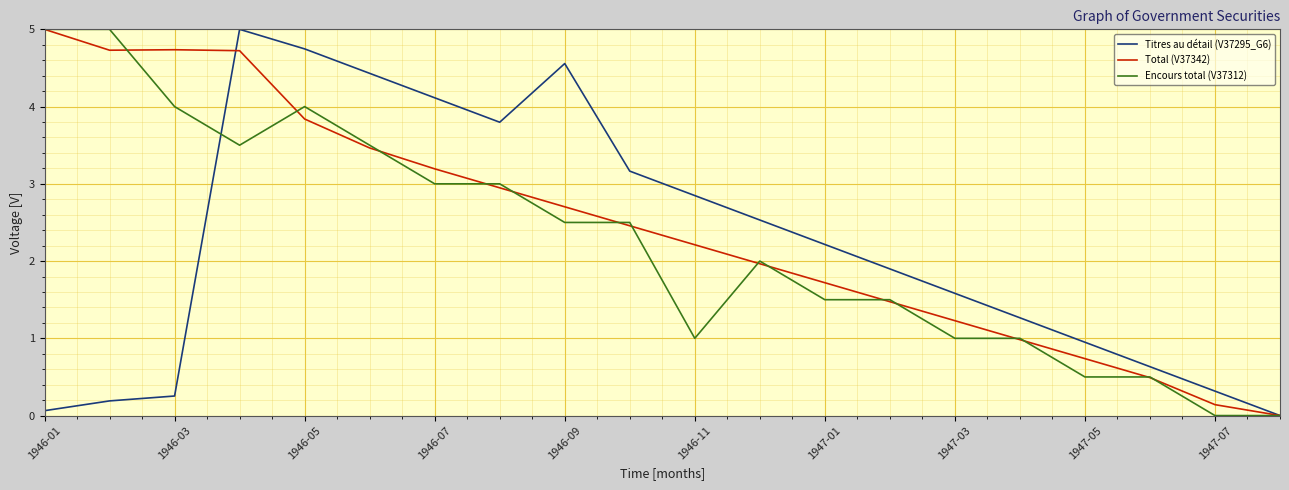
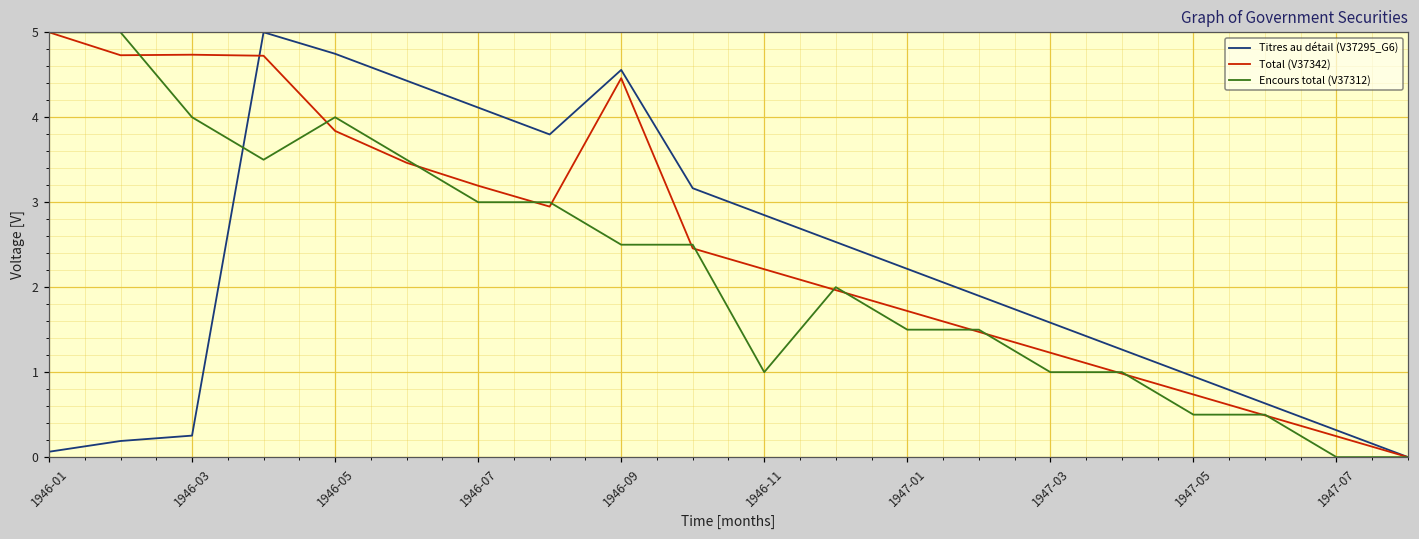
Total (V37342), 1946-09: 2.7 -> 4.5
Total (V37342), 1947-07: 0.1 -> 0.2
